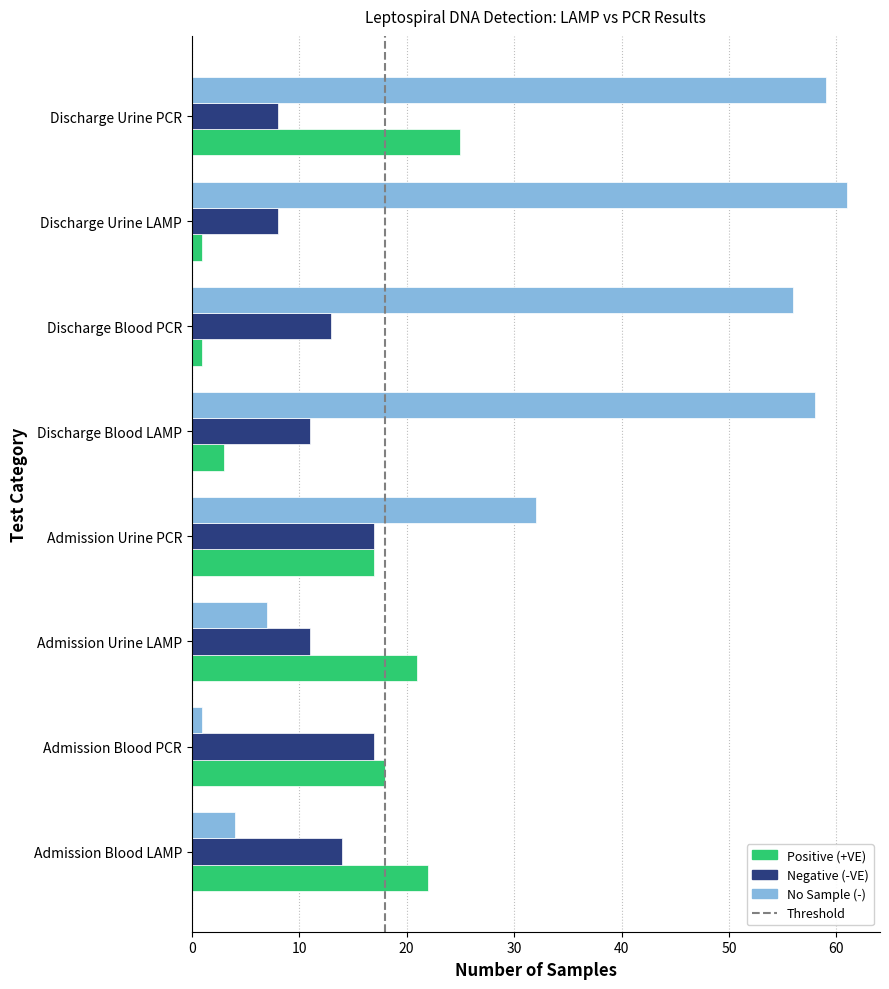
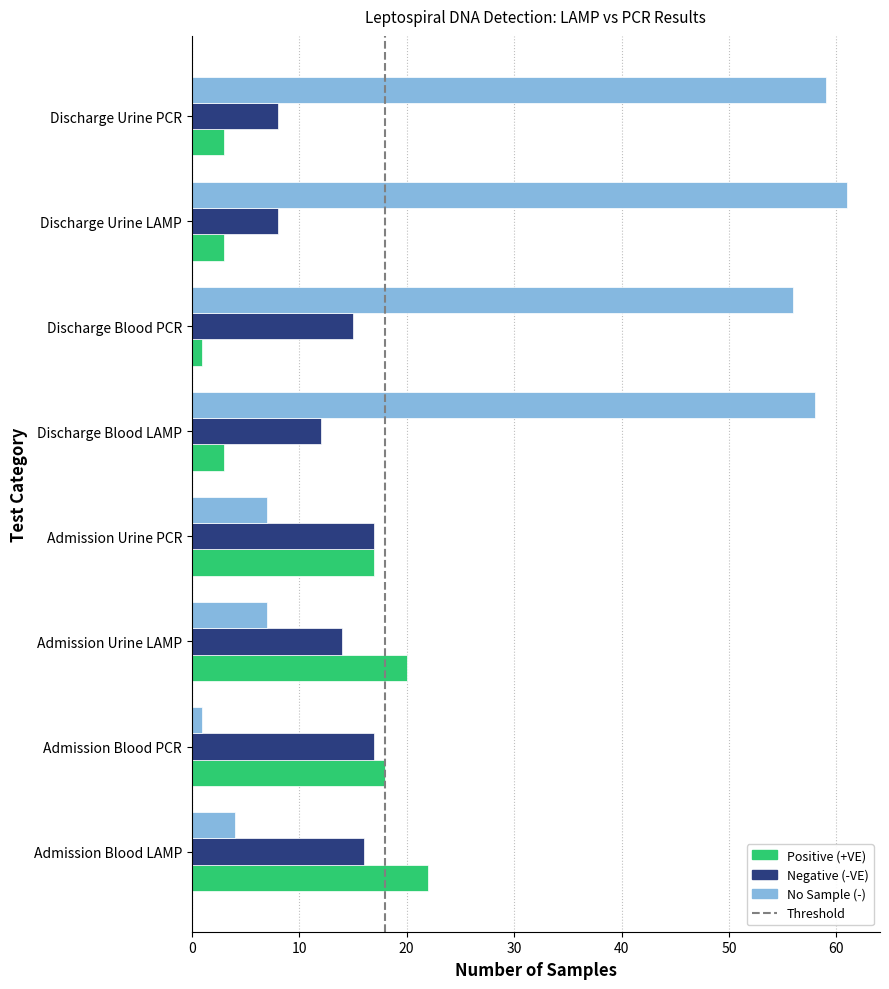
Positive (+VE), Discharge Urine PCR: 25 -> 3
Positive (+VE), Discharge Urine LAMP: 1 -> 3
Negative (-VE), Discharge Blood PCR: 13 -> 15
Negative (-VE), Discharge Blood LAMP: 11 -> 12
No Sample (-), Admission Urine PCR: 32 -> 7
Negative (-VE), Admission Urine LAMP: 11 -> 14
Positive (+VE), Admission Urine LAMP: 21 -> 20
Negative (-VE), Admission Blood LAMP: 14 -> 16
